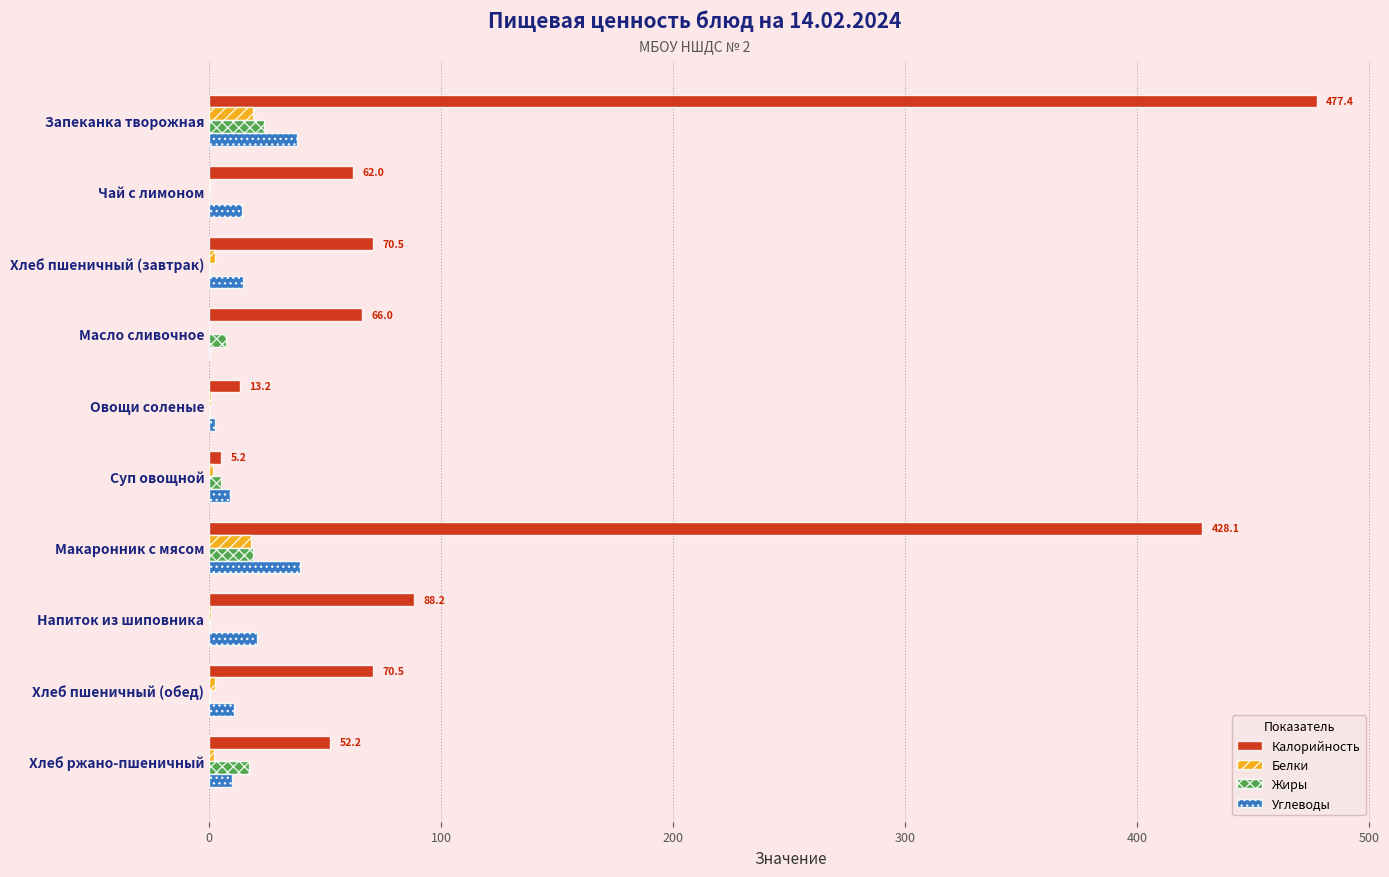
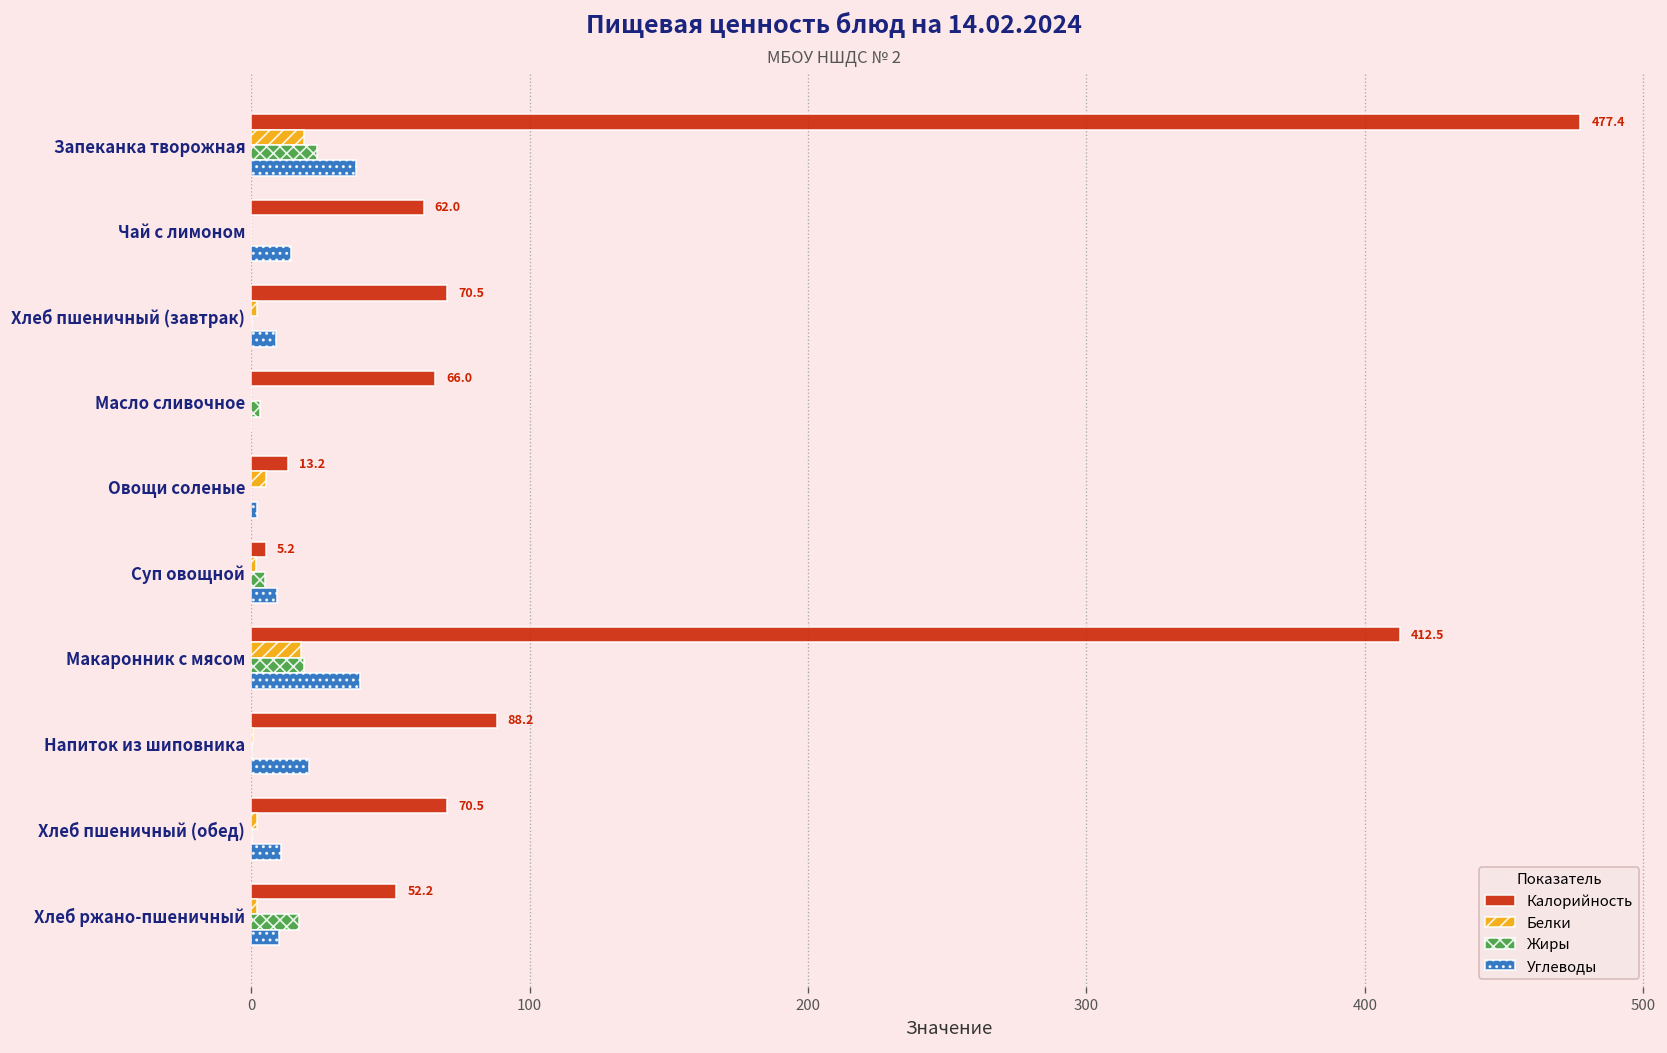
Углеводы, Хлеб пшеничный (завтрак): 15 -> 9
Жиры, Масло сливочное: 7 -> 3
Белки, Овощи соленые: 1 -> 6
Калорийность, Макаронник с мясом: 428.1 -> 412.5
